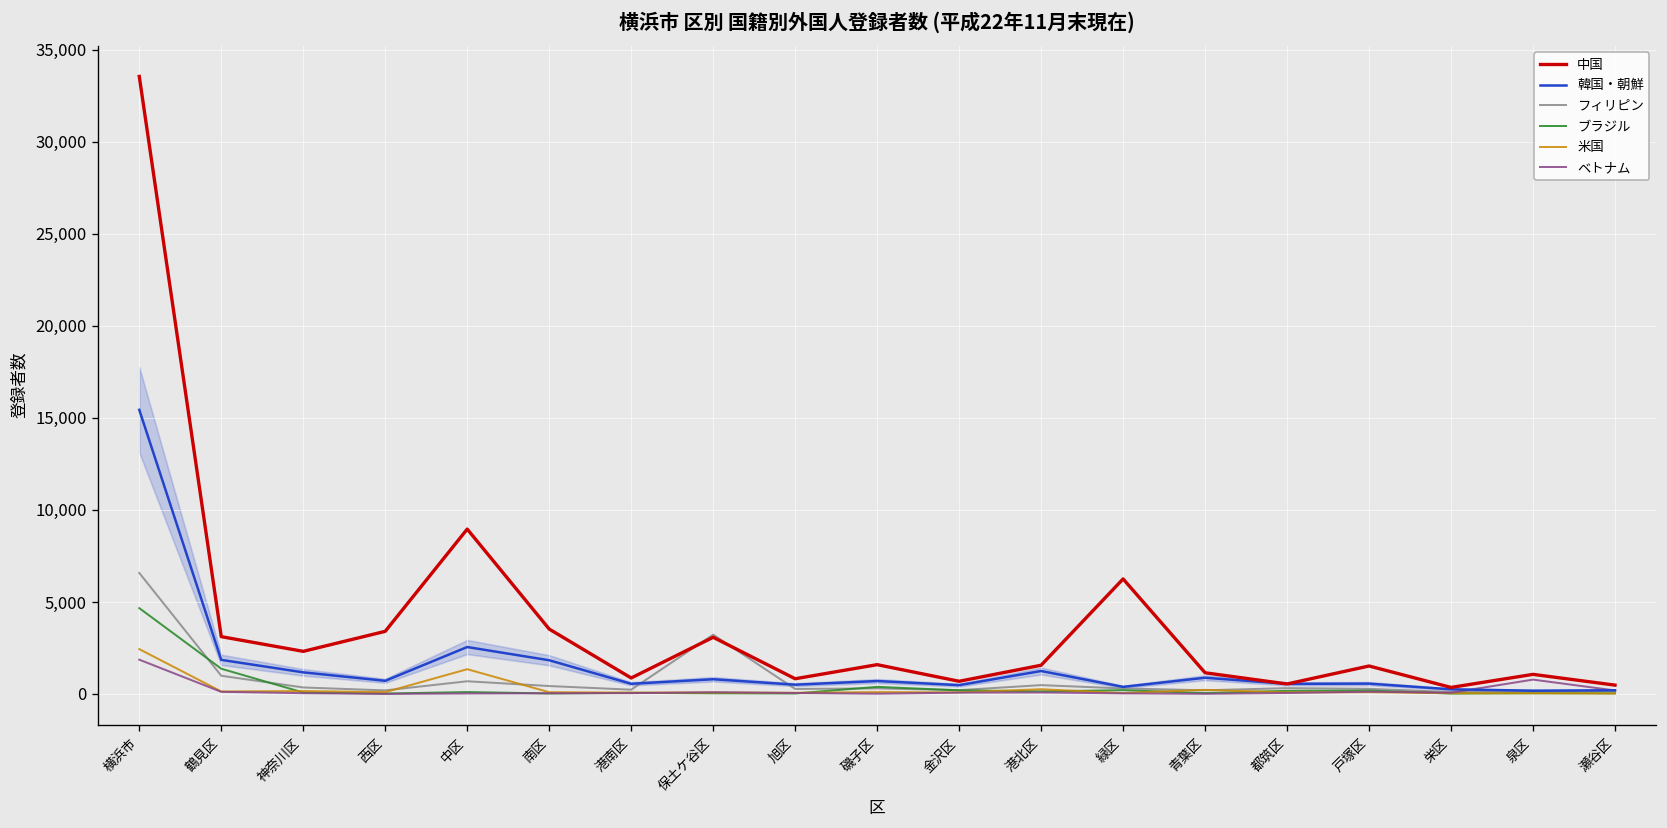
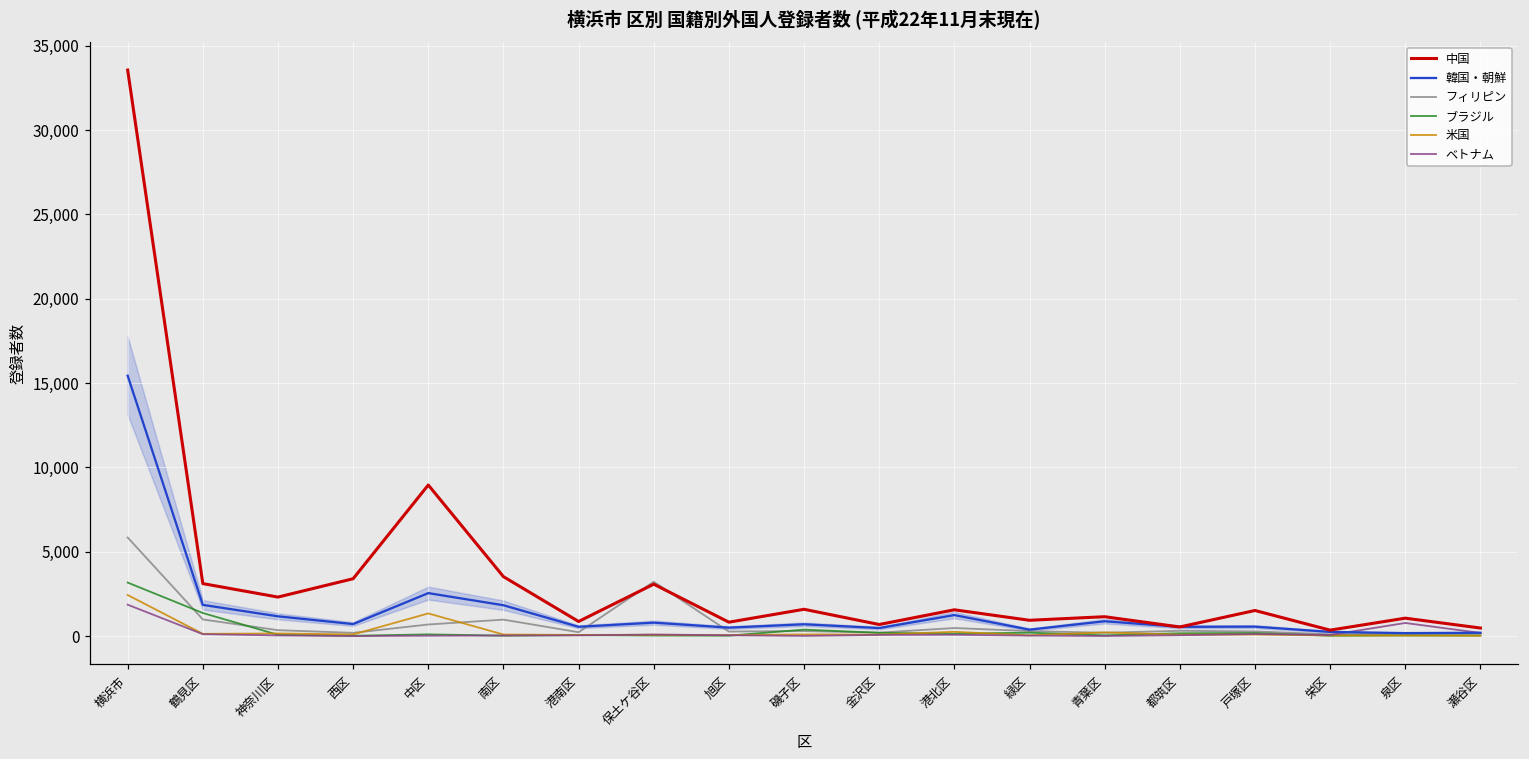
フィリピン, 横浜市: 6,600 -> 5,800
ブラジル, 横浜市: 4,700 -> 3,200
フィリピン, 南区: 400 -> 1,000
中国, 緑区: 6,300 -> 900
